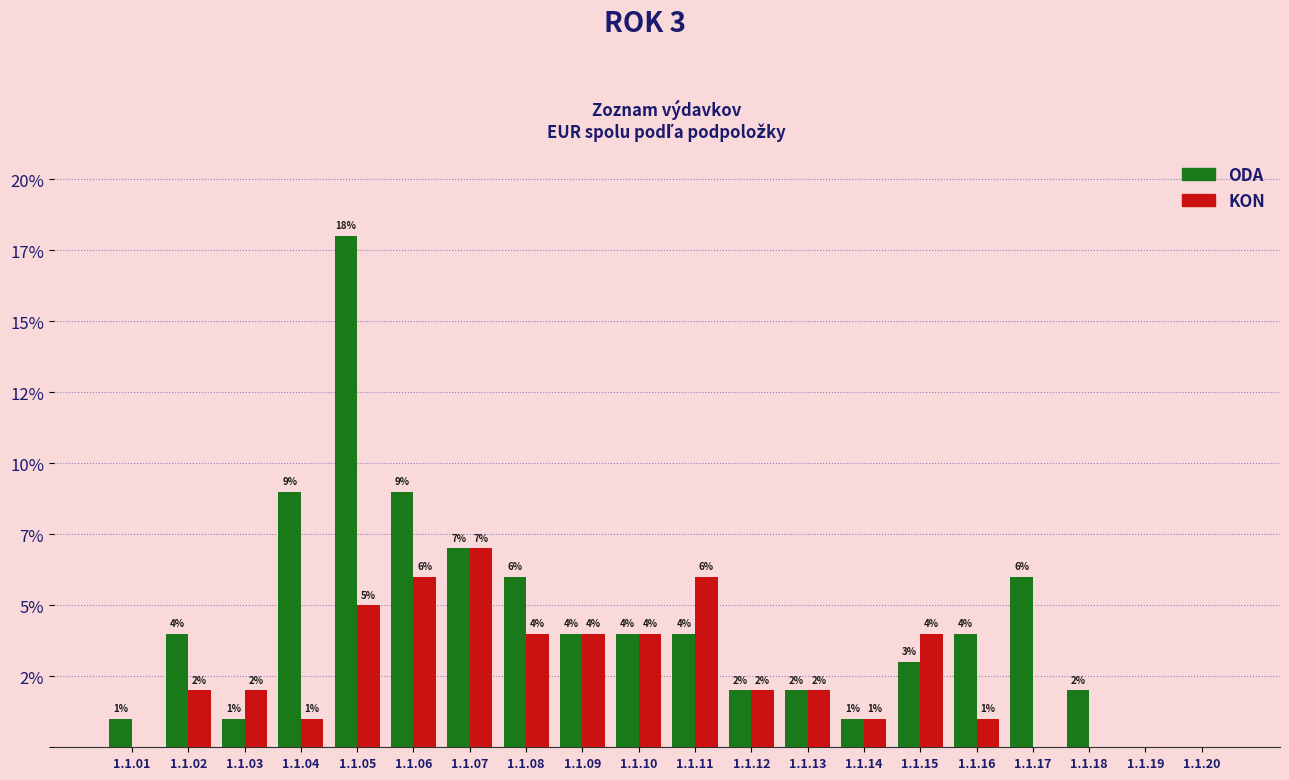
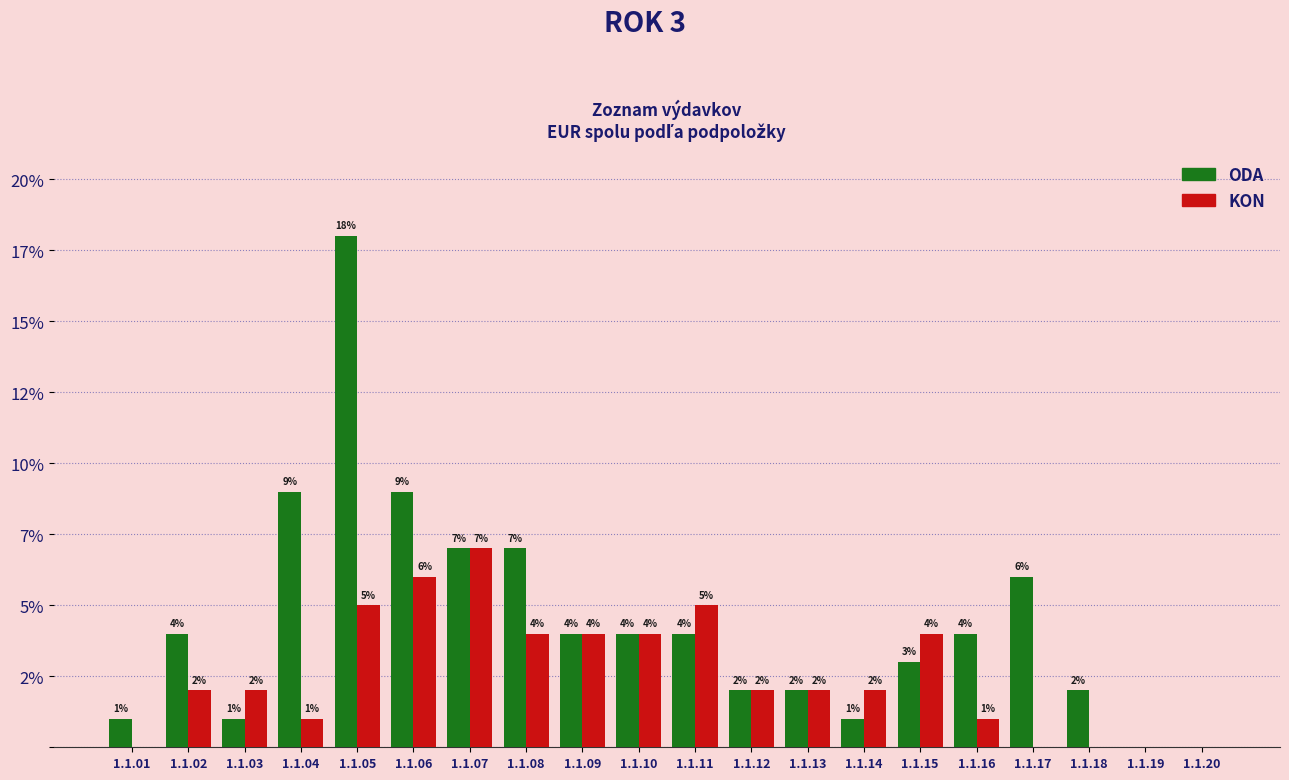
ODA, 1.1.08: 6% -> 7%
KON, 1.1.11: 6% -> 5%
KON, 1.1.14: 1% -> 2%
